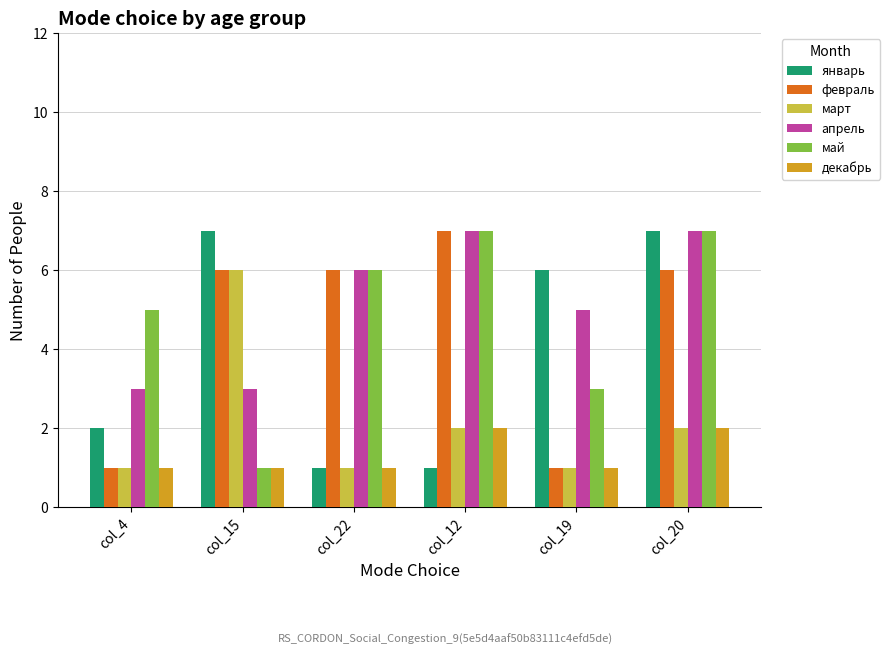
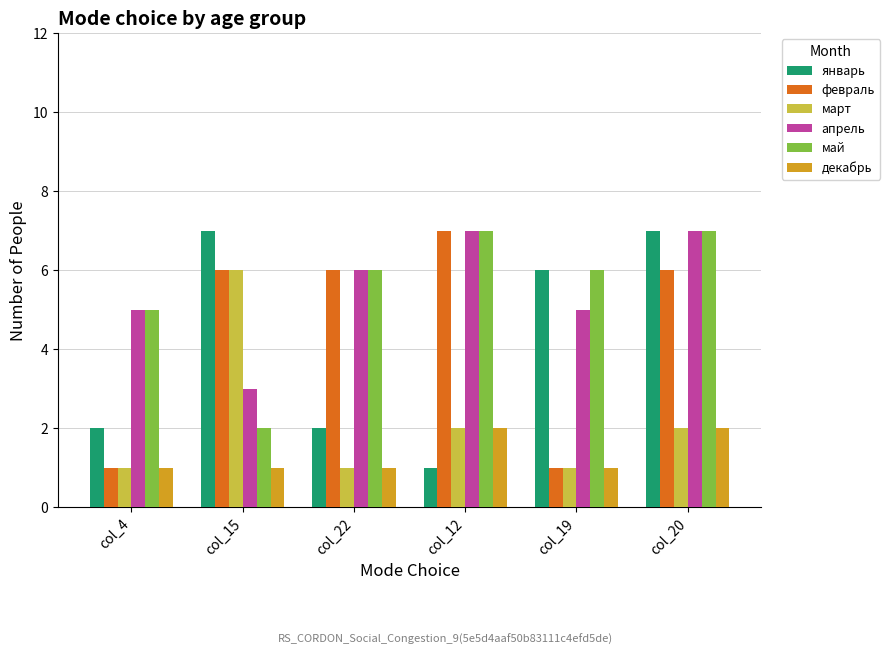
апрель, col_4: 3 -> 5
май, col_15: 1 -> 2
январь, col_22: 1 -> 2
май, col_19: 3 -> 6
